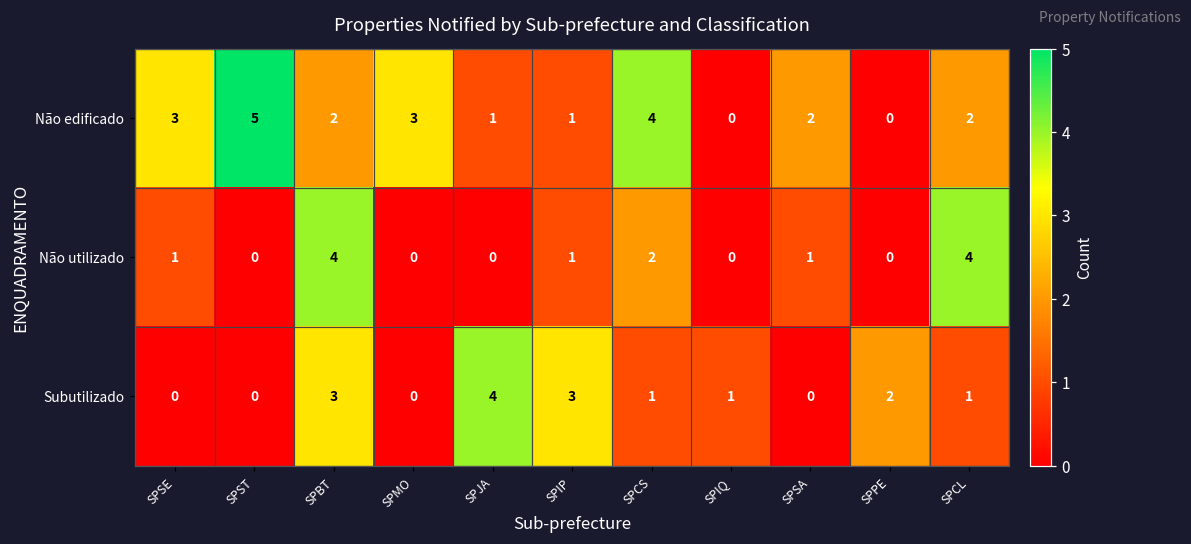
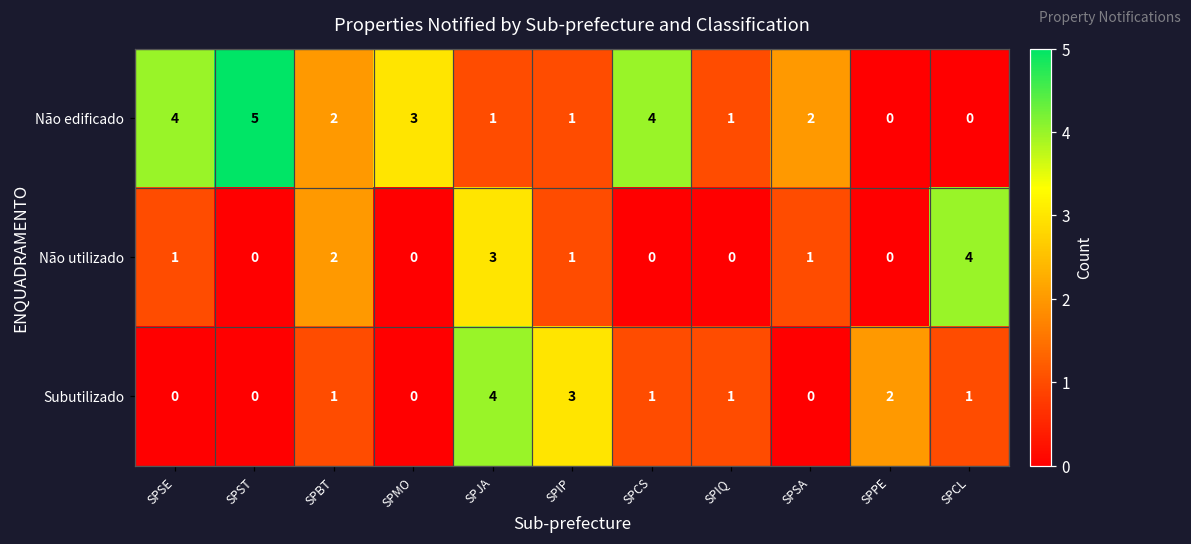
Não edificado, SPSE: 3 -> 4
Não edificado, SPIQ: 0 -> 1
Não edificado, SPCL: 2 -> 0
Não utilizado, SPBT: 4 -> 2
Não utilizado, SPJA: 0 -> 3
Não utilizado, SPCS: 2 -> 0
Subutilizado, SPBT: 3 -> 1
